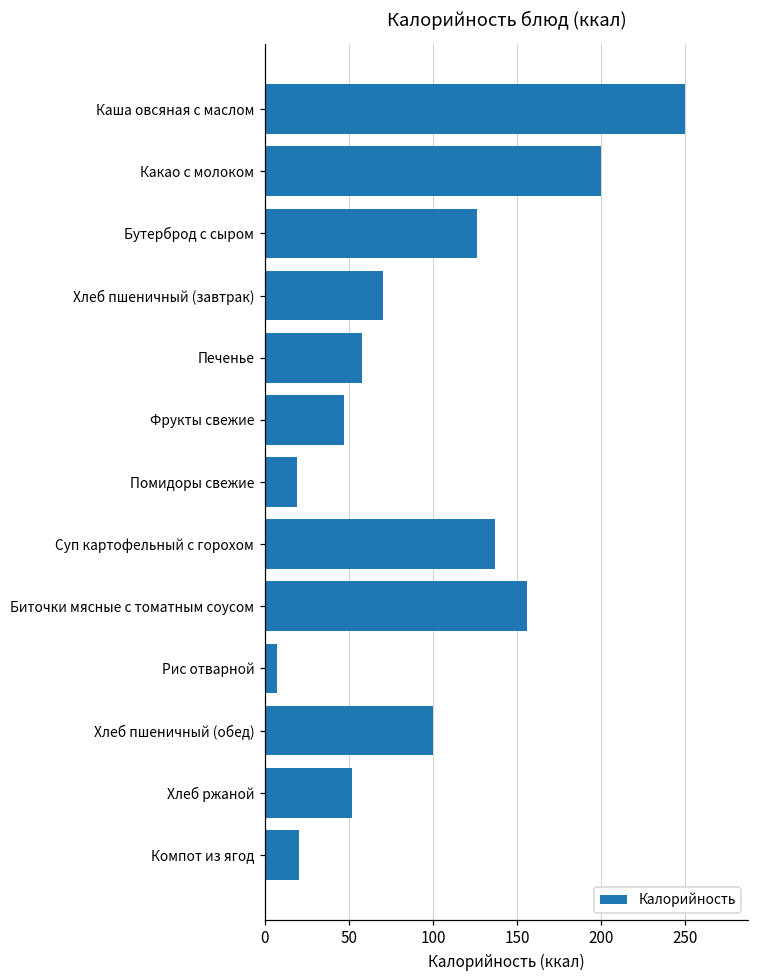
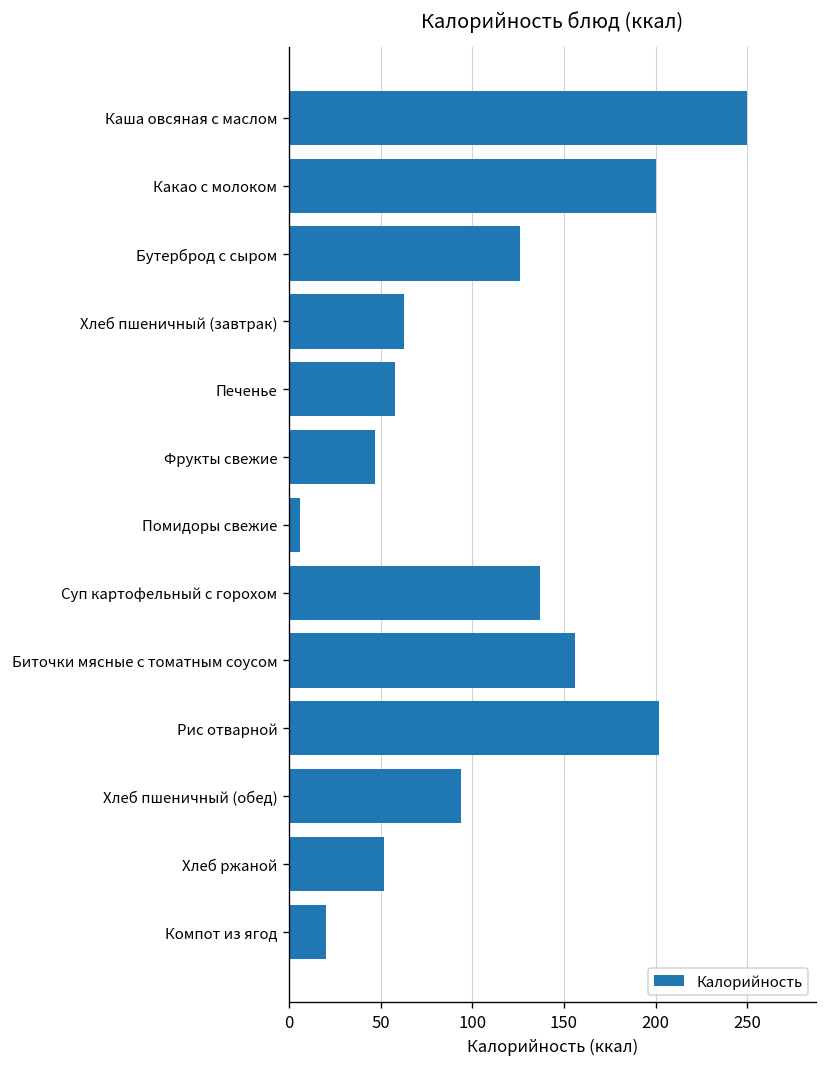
Хлеб пшеничный (завтрак): 70 -> 63
Помидоры свежие: 19 -> 6
Рис отварной: 7 -> 202
Хлеб пшеничный (обед): 100 -> 94
